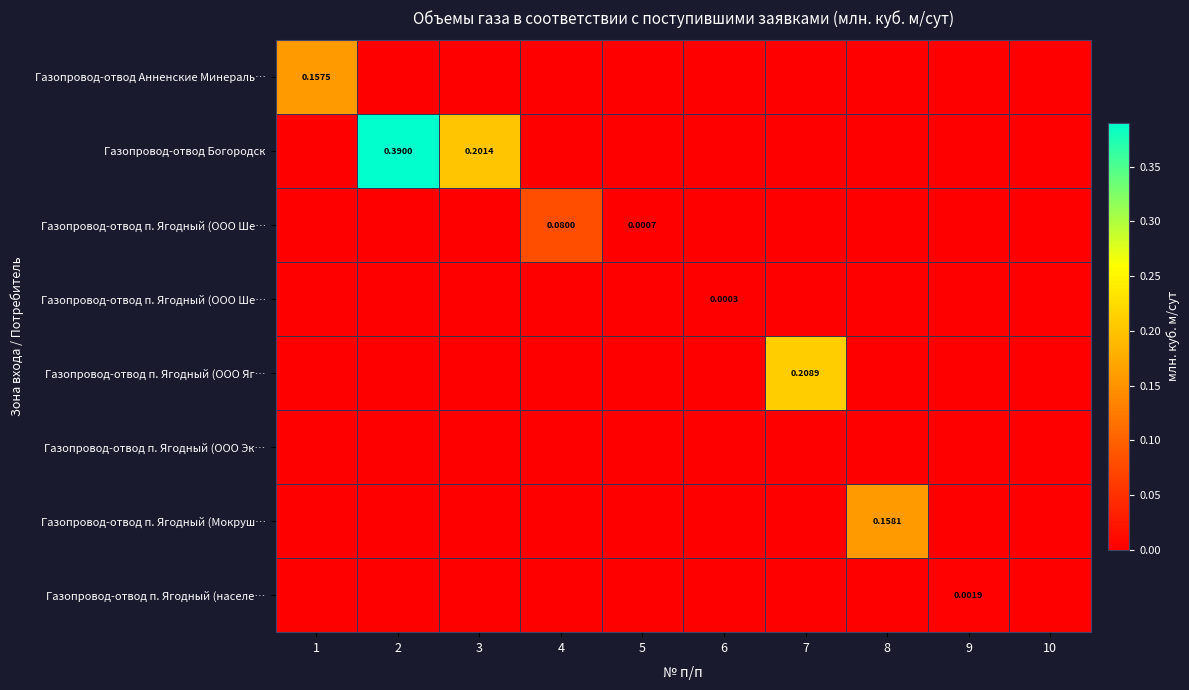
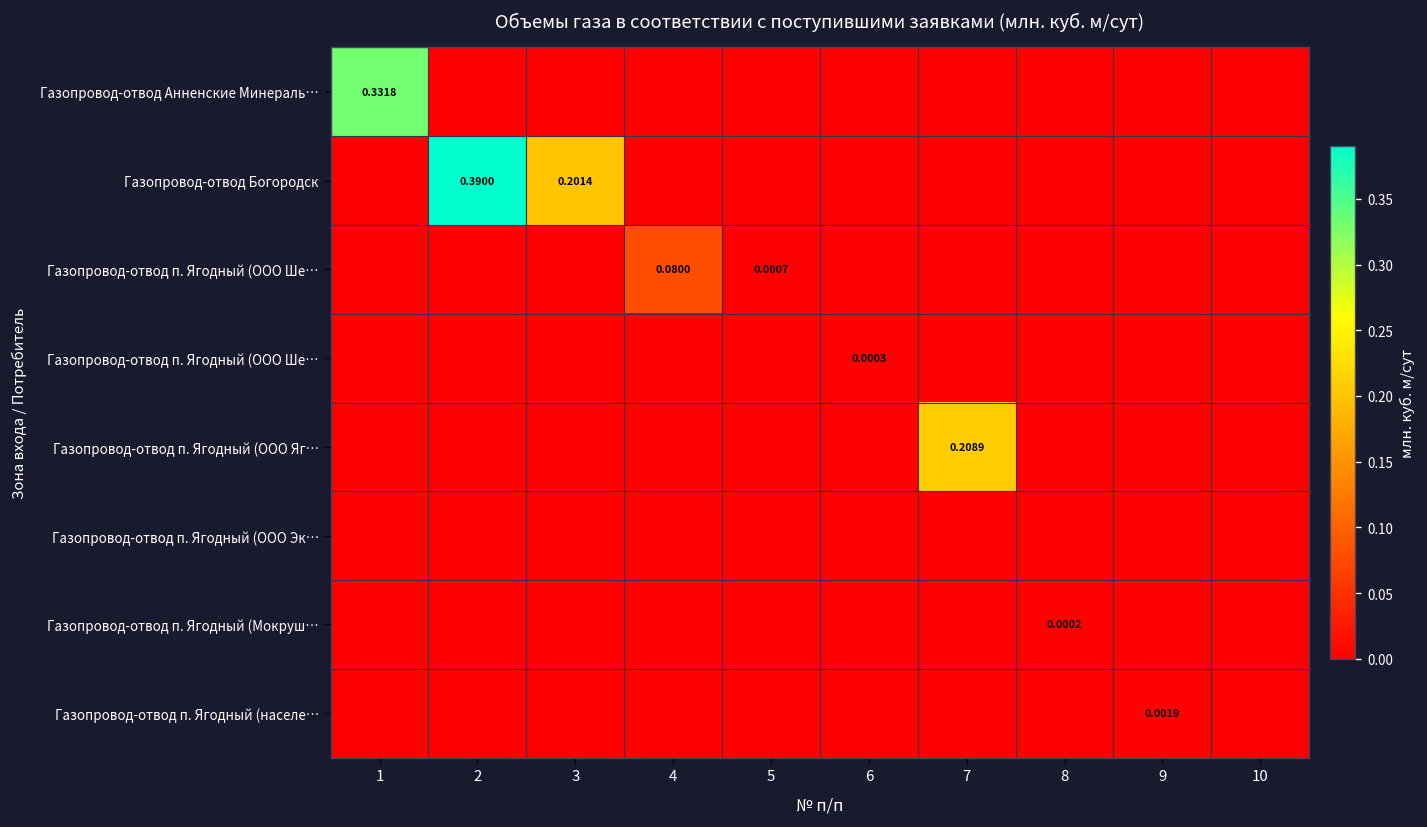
Газопровод-отвод Анненские Минераль…, 1: 0.1575 -> 0.3318
Газопровод-отвод п. Ягодный (Мокруш…, 8: 0.1581 -> 0.0002
